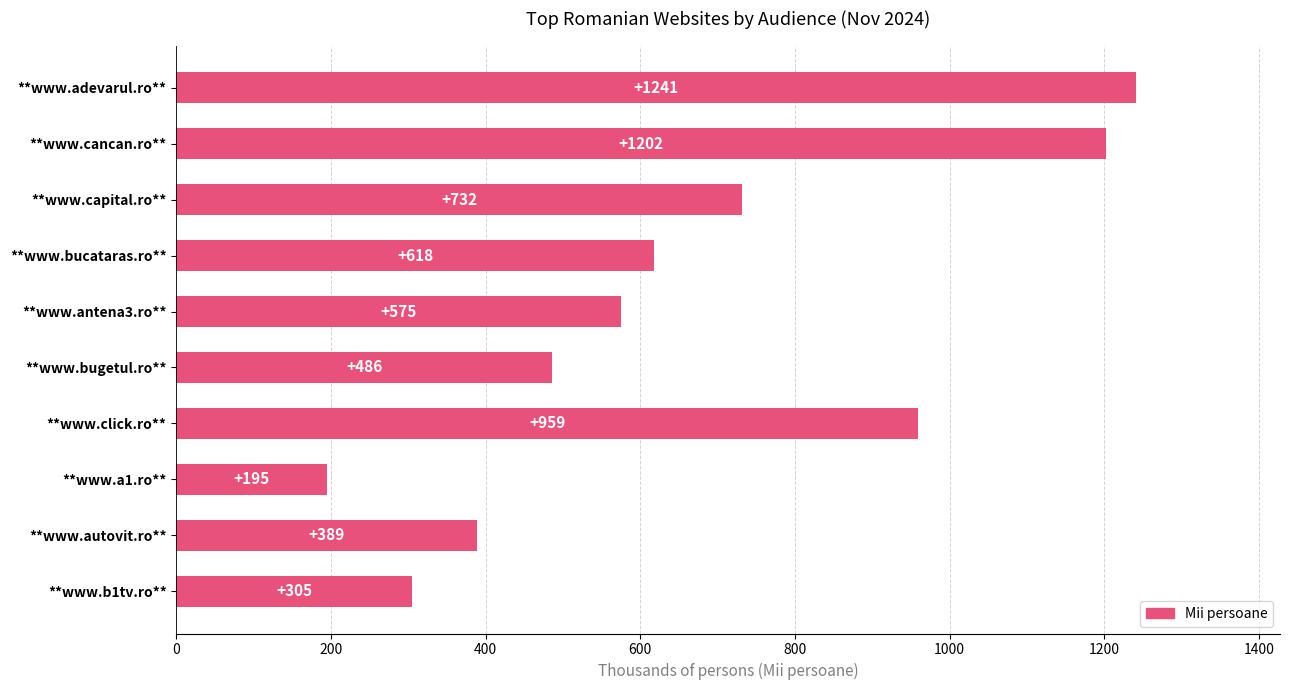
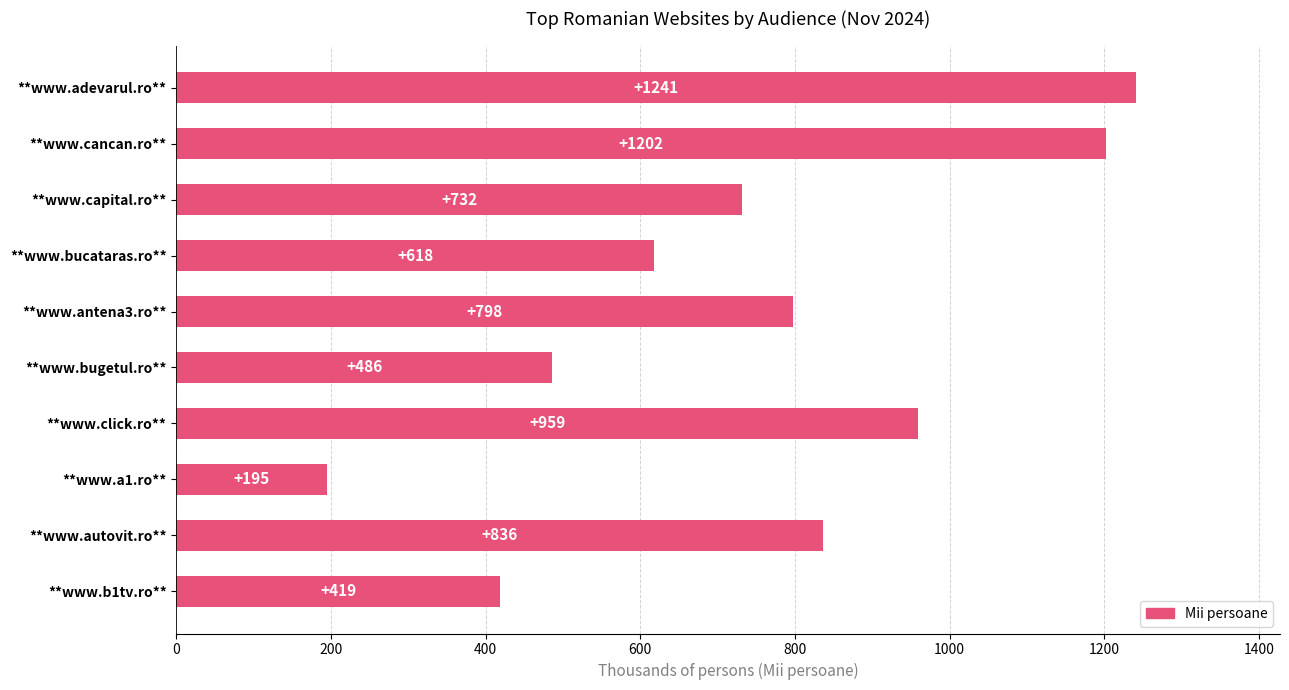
**www.antena3.ro**: +575 -> +798
**www.autovit.ro**: +389 -> +836
**www.b1tv.ro**: +305 -> +419
